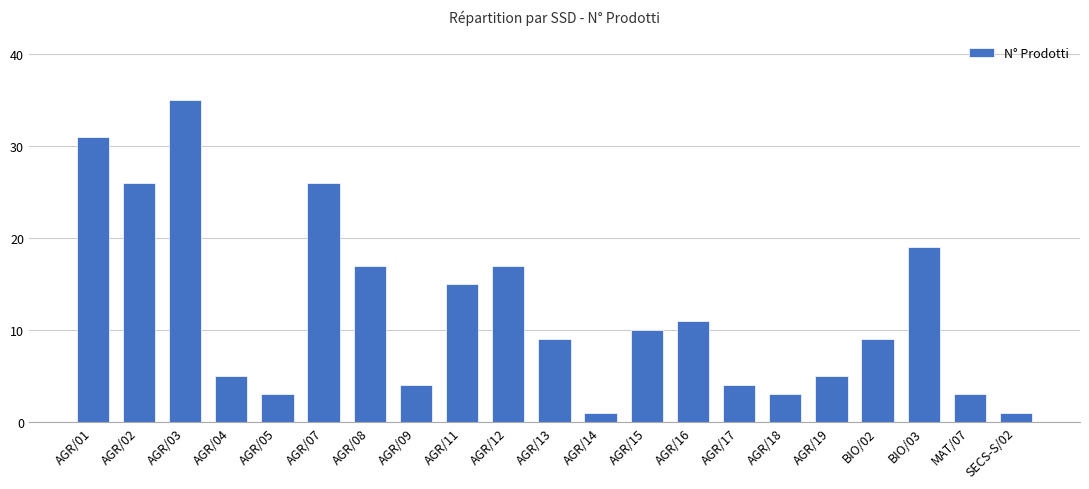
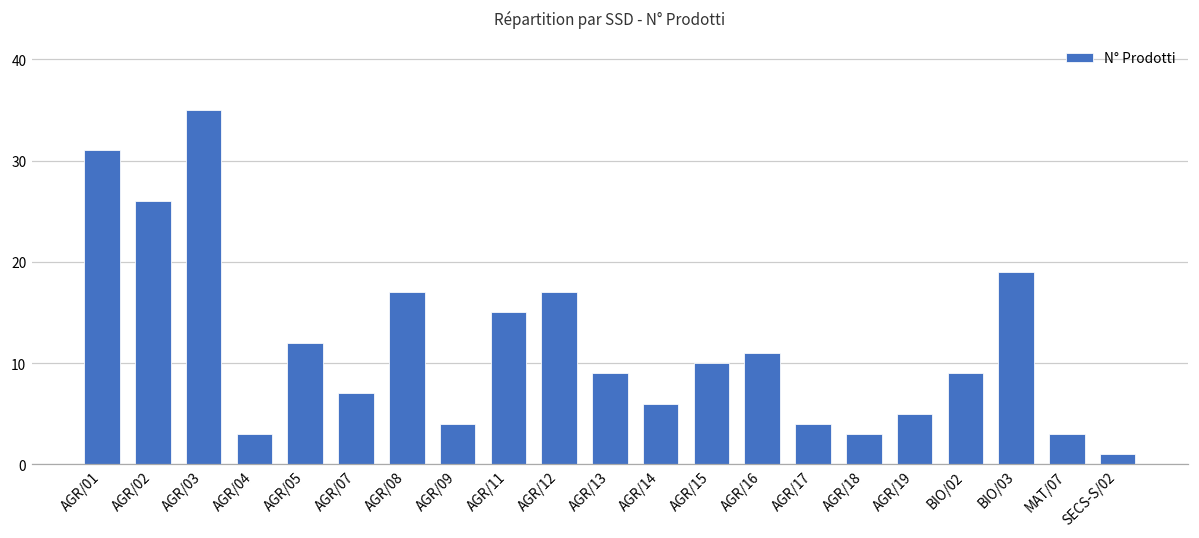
AGR/04: 5 -> 3
AGR/05: 3 -> 12
AGR/07: 26 -> 7
AGR/14: 1 -> 6
